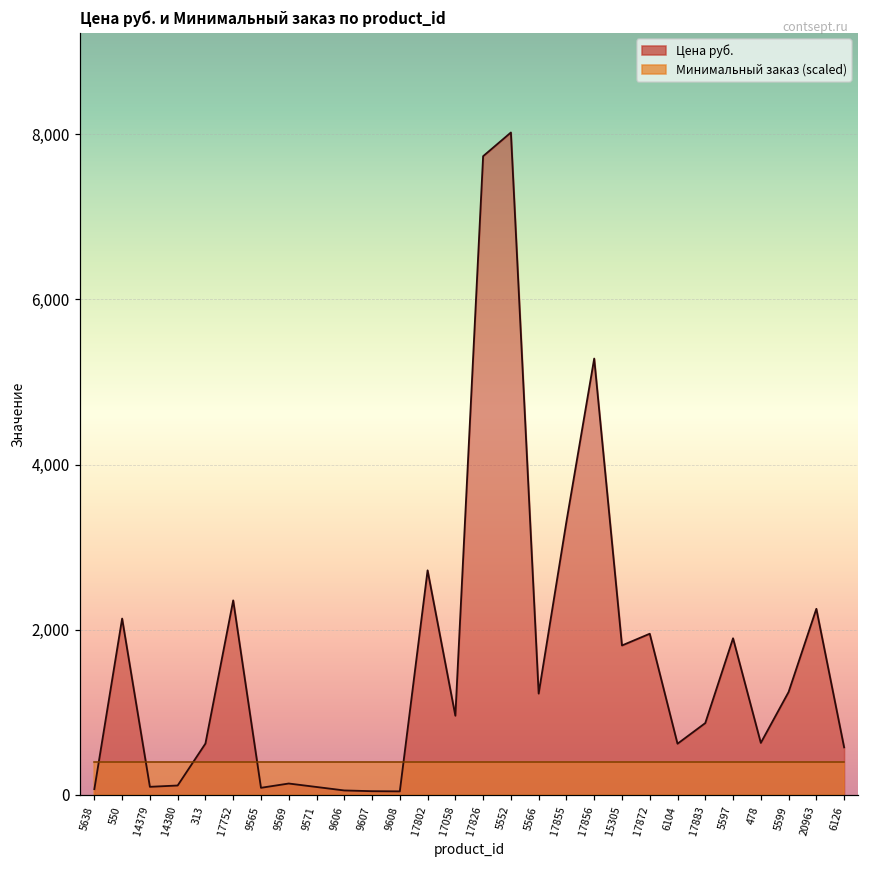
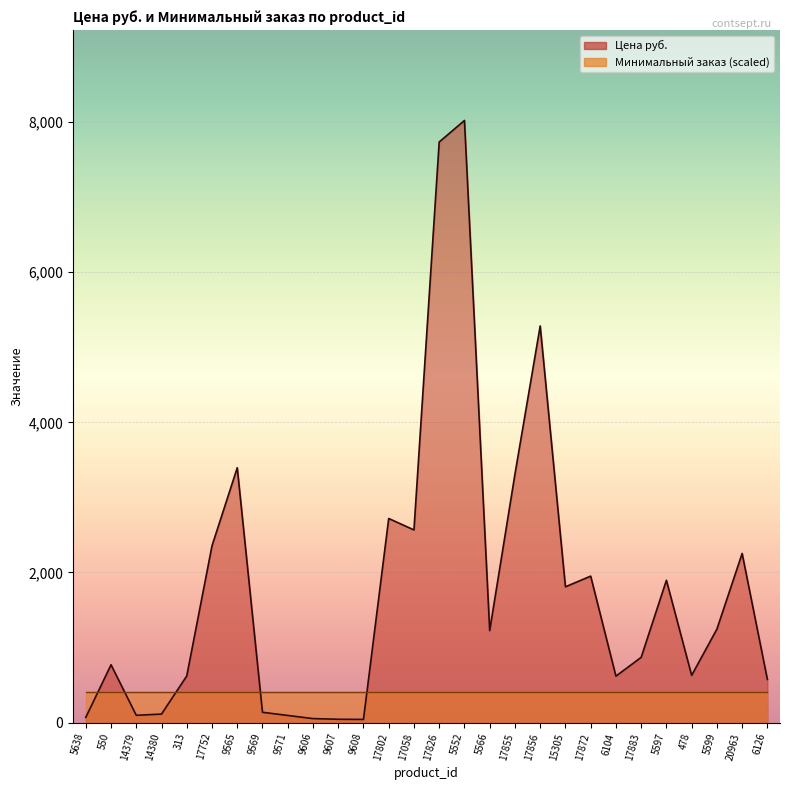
Цена руб., 550: 2,100 -> 800
Цена руб., 9565: 100 -> 3,400
Цена руб., 17058: 1,000 -> 2,600
